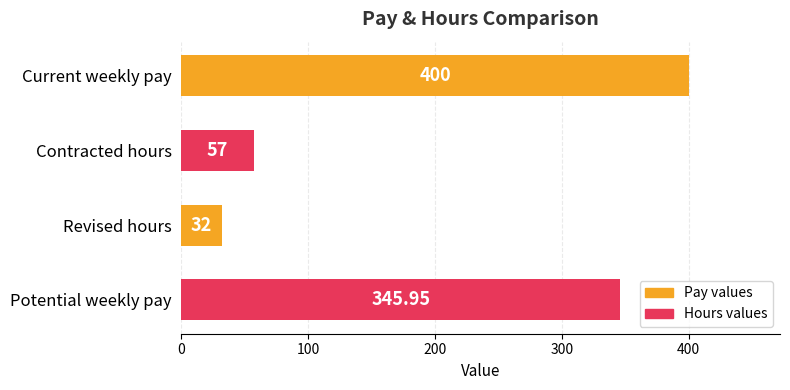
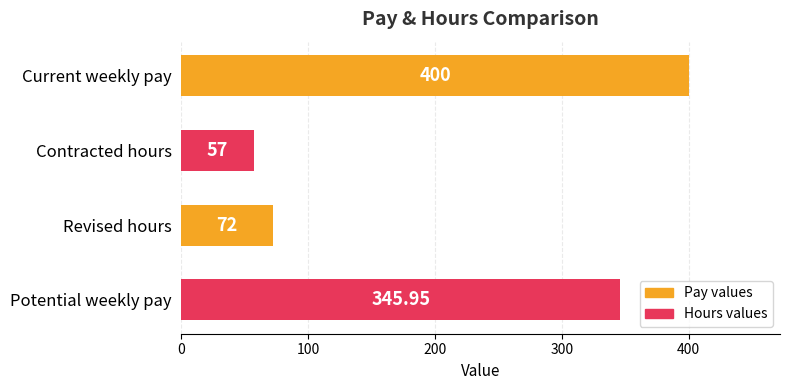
Revised hours: 32 -> 72
